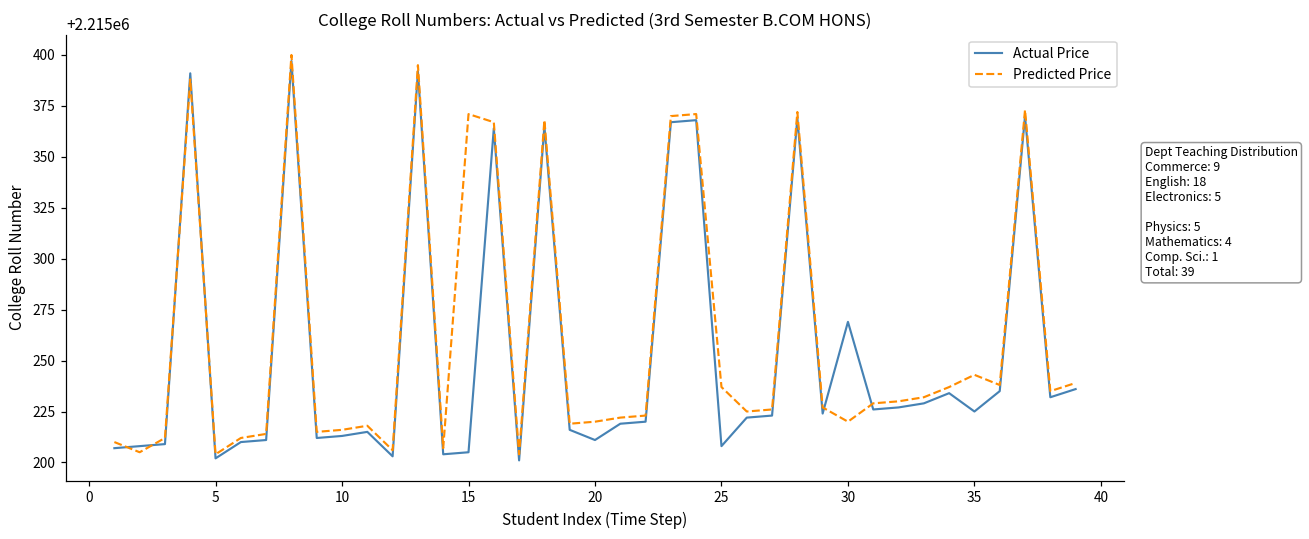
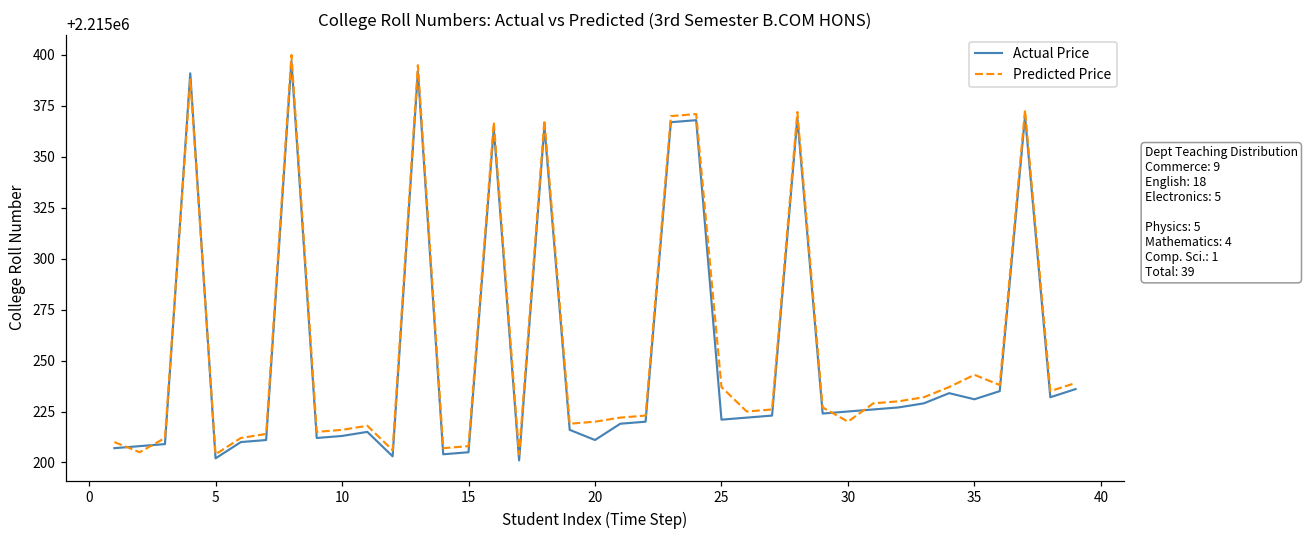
Predicted Price, 15: 2215371 -> 2215208
Actual Price, 25: 2215208 -> 2215221
Actual Price, 30: 2215269 -> 2215225
Actual Price, 35: 2215225 -> 2215231
